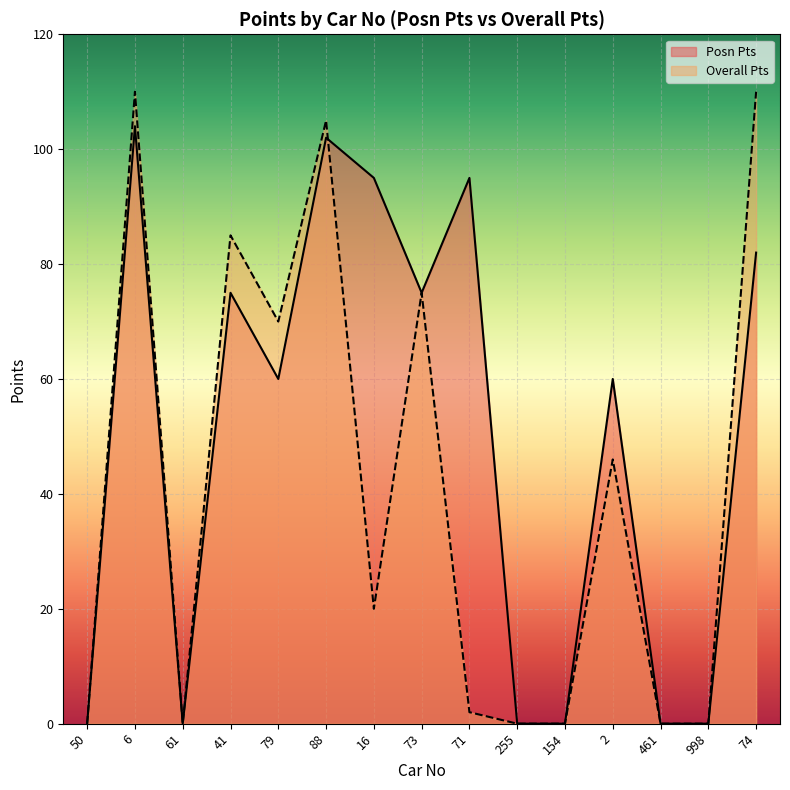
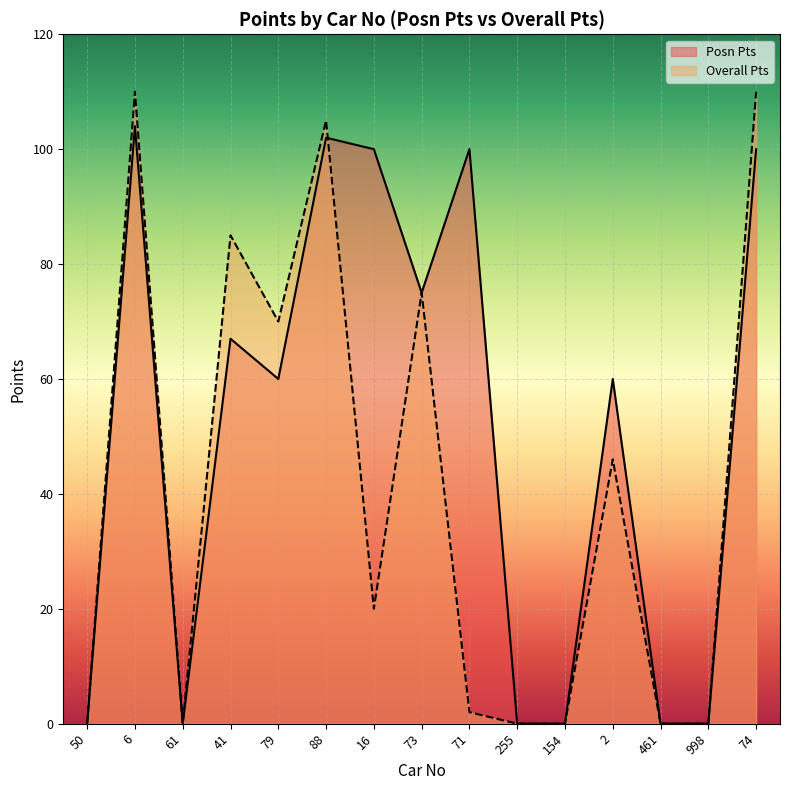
Posn Pts, 41: 75 -> 67
Posn Pts, 16: 95 -> 100
Posn Pts, 71: 95 -> 100
Posn Pts, 74: 82 -> 100
